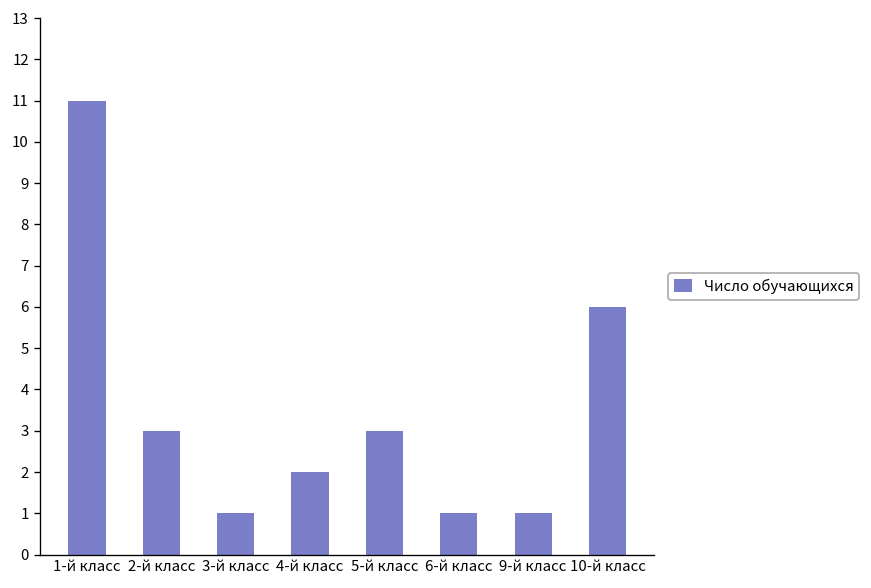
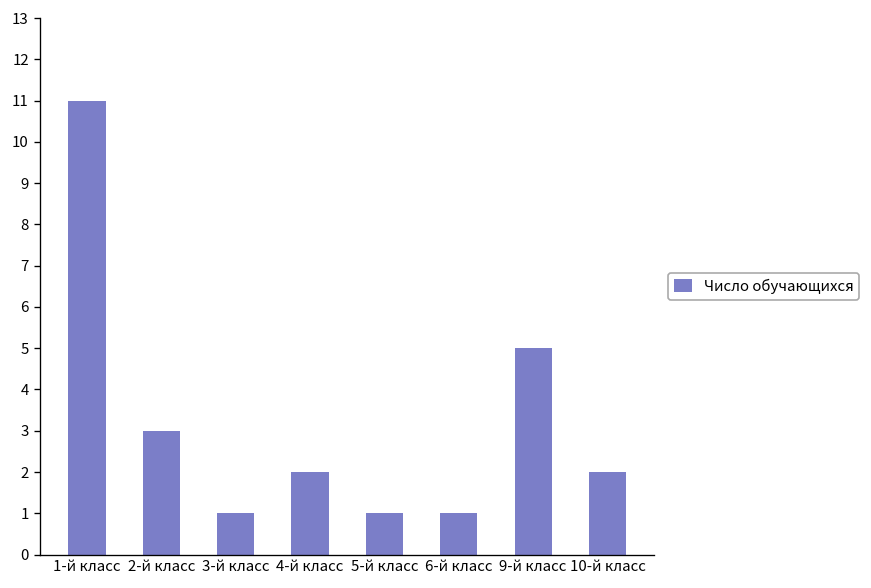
5-й класс: 3 -> 1
9-й класс: 1 -> 5
10-й класс: 6 -> 2
